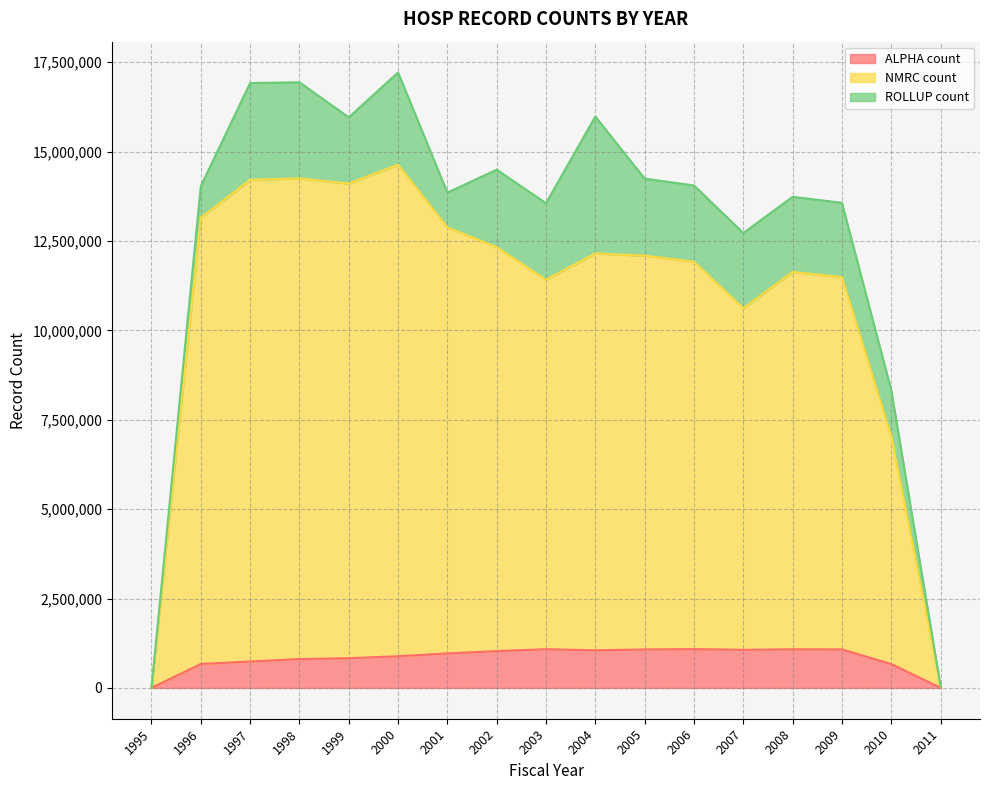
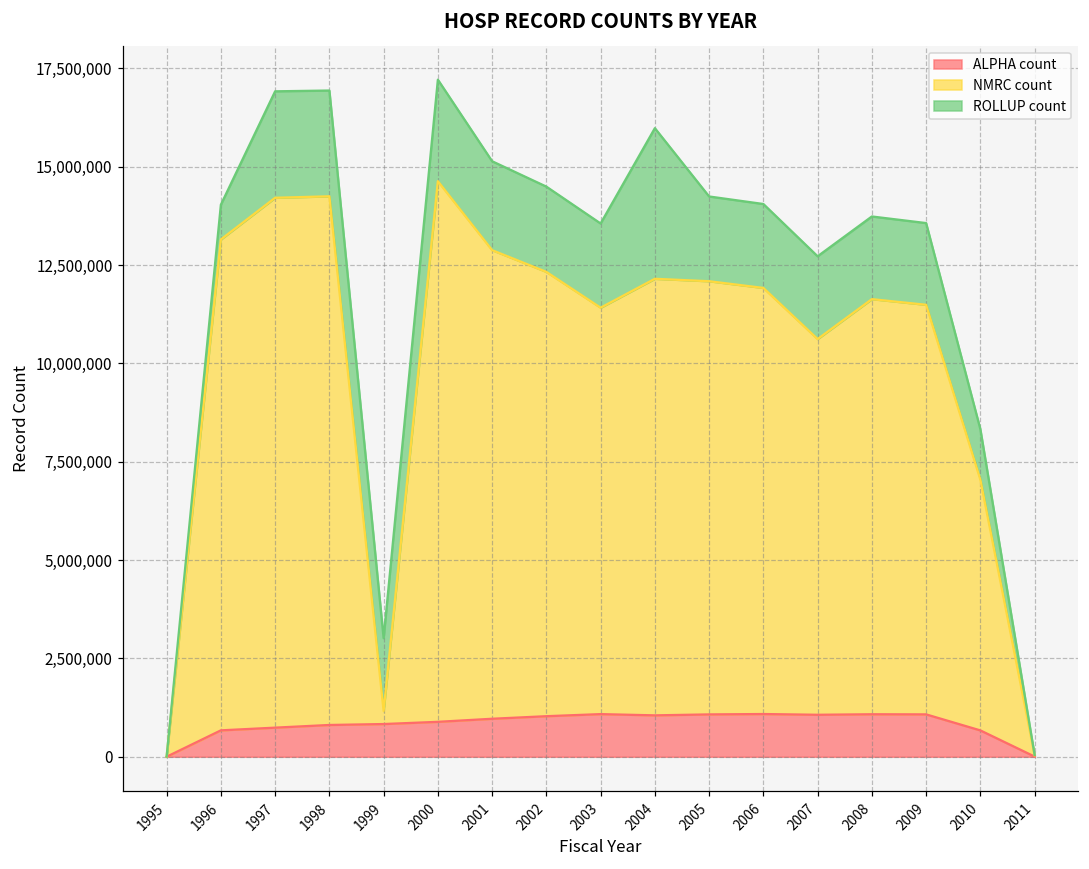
NMRC count, 1999: 13,300,000 -> 300,000
ROLLUP count, 2001: 1,000,000 -> 2,300,000
